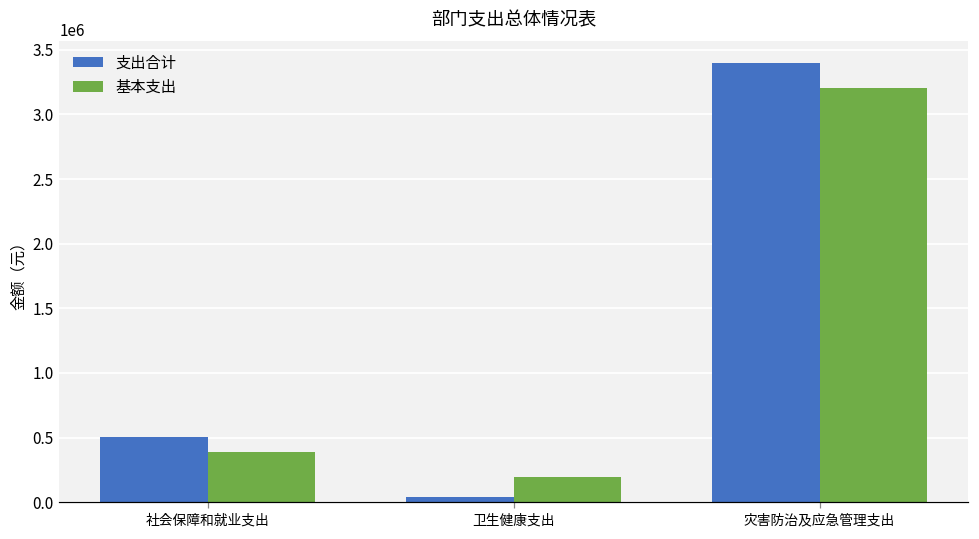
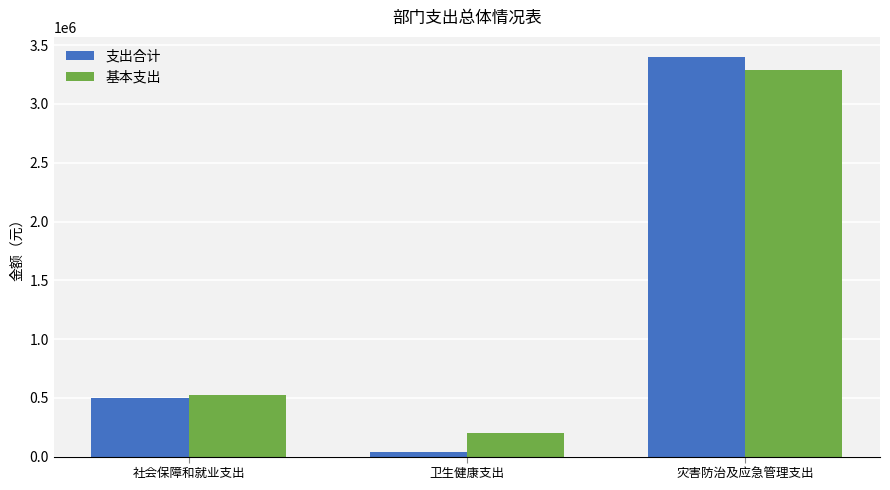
基本支出, 社会保障和就业支出: 390000 -> 520000
基本支出, 灾害防治及应急管理支出: 3200000 -> 3290000
